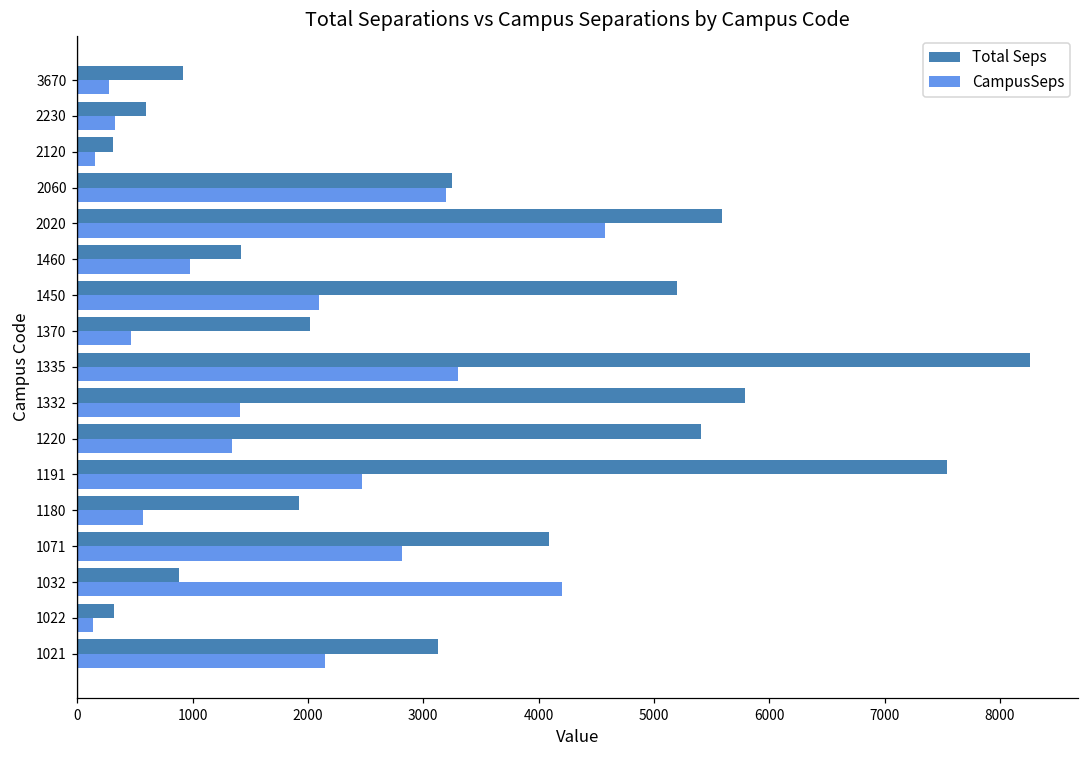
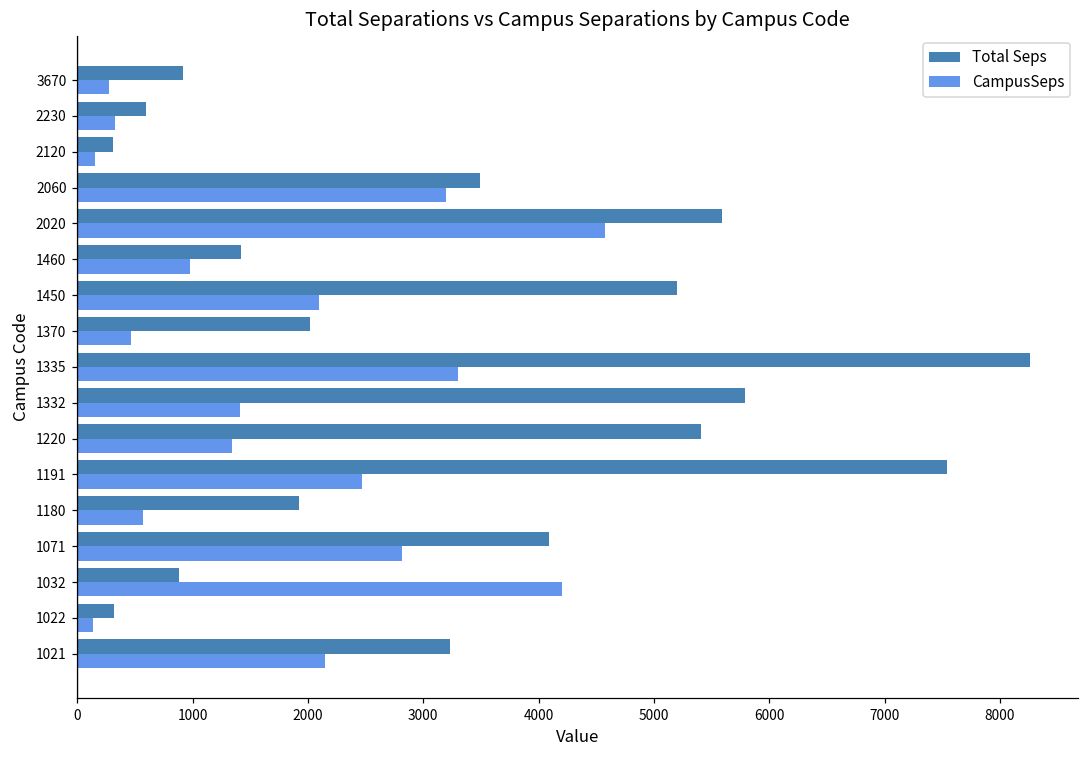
Total Seps, 2060: 3250 -> 3490
Total Seps, 1021: 3130 -> 3230
